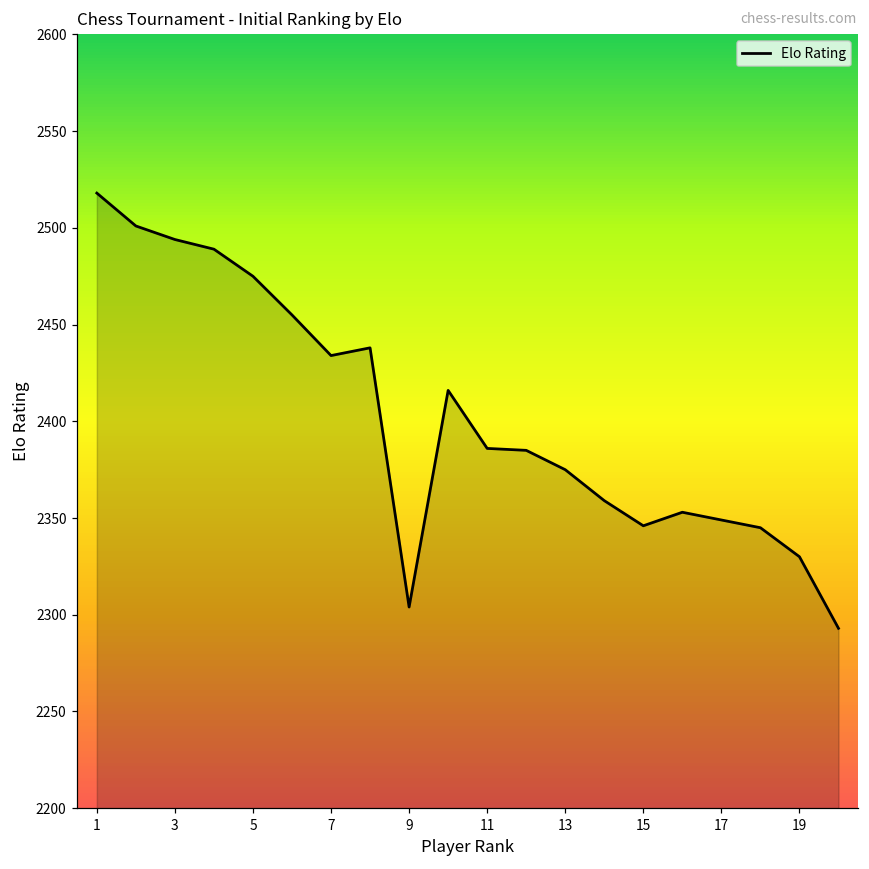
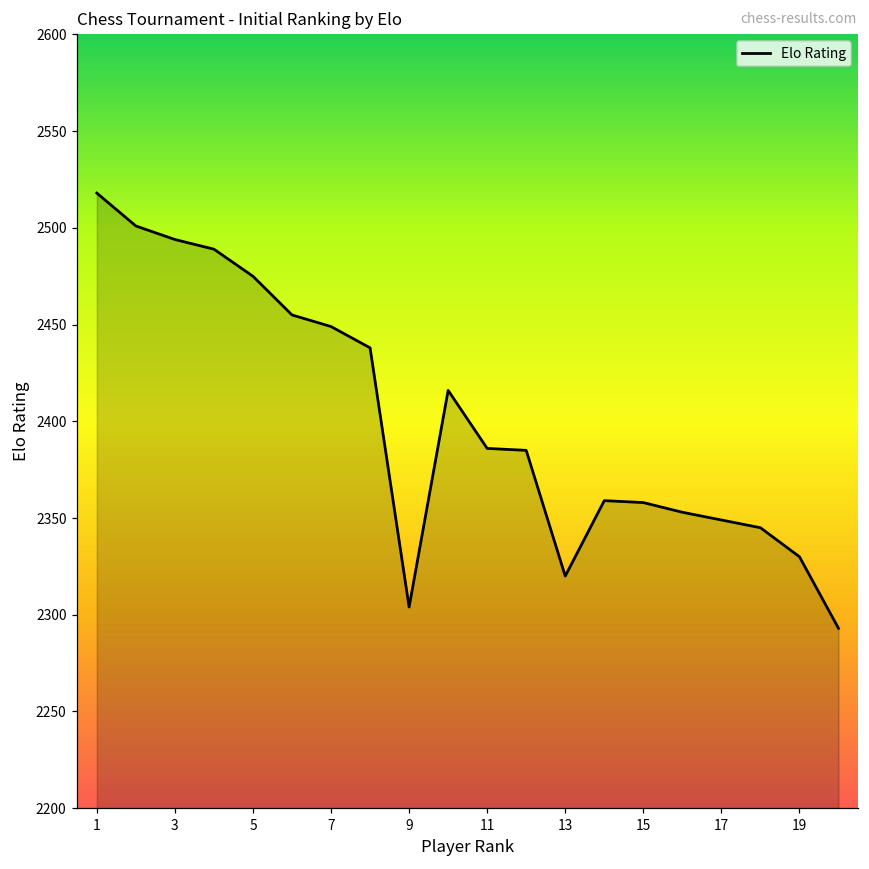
7: 2434 -> 2449
13: 2375 -> 2320
15: 2346 -> 2358
